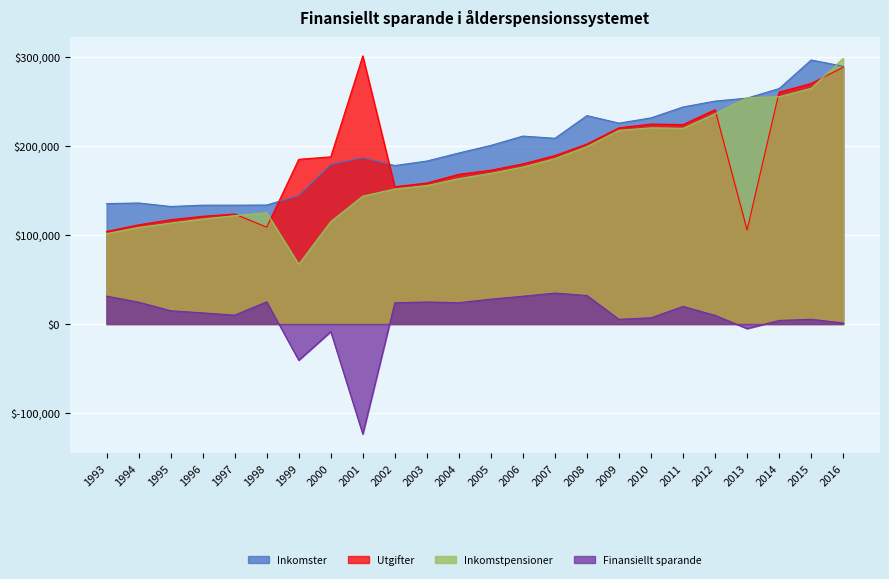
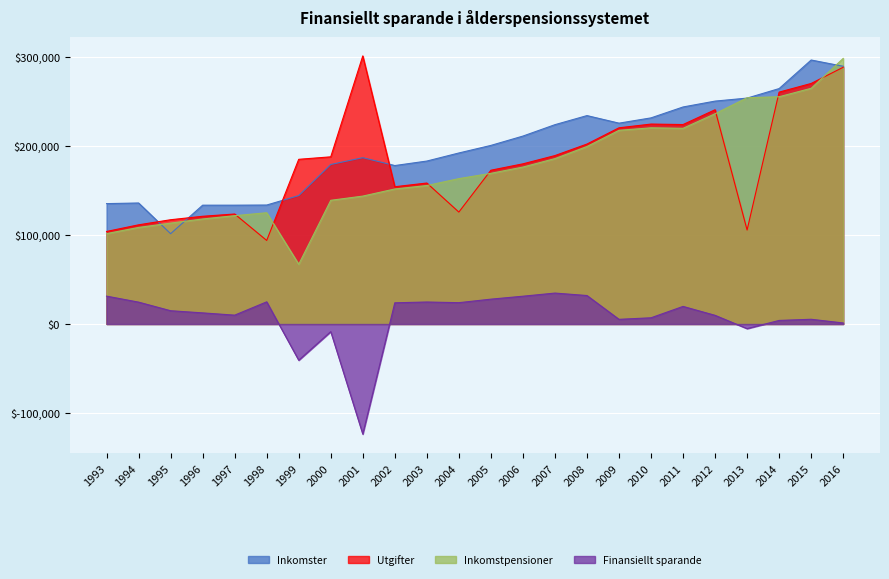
Inkomster, 1995: $130,000 -> $100,000
Utgifter, 1998: $110,000 -> $90,000
Inkomstpensioner, 2000: $110,000 -> $140,000
Utgifter, 2004: $170,000 -> $130,000
Inkomster, 2007: $210,000 -> $220,000
